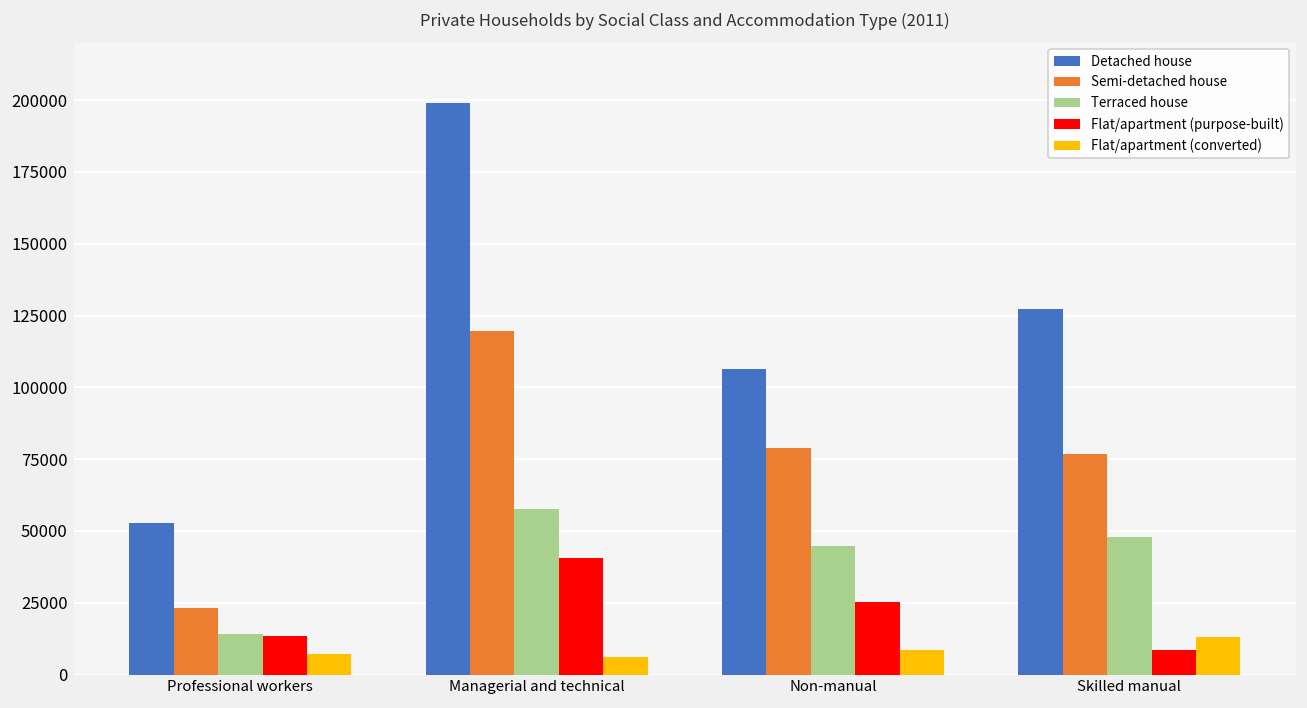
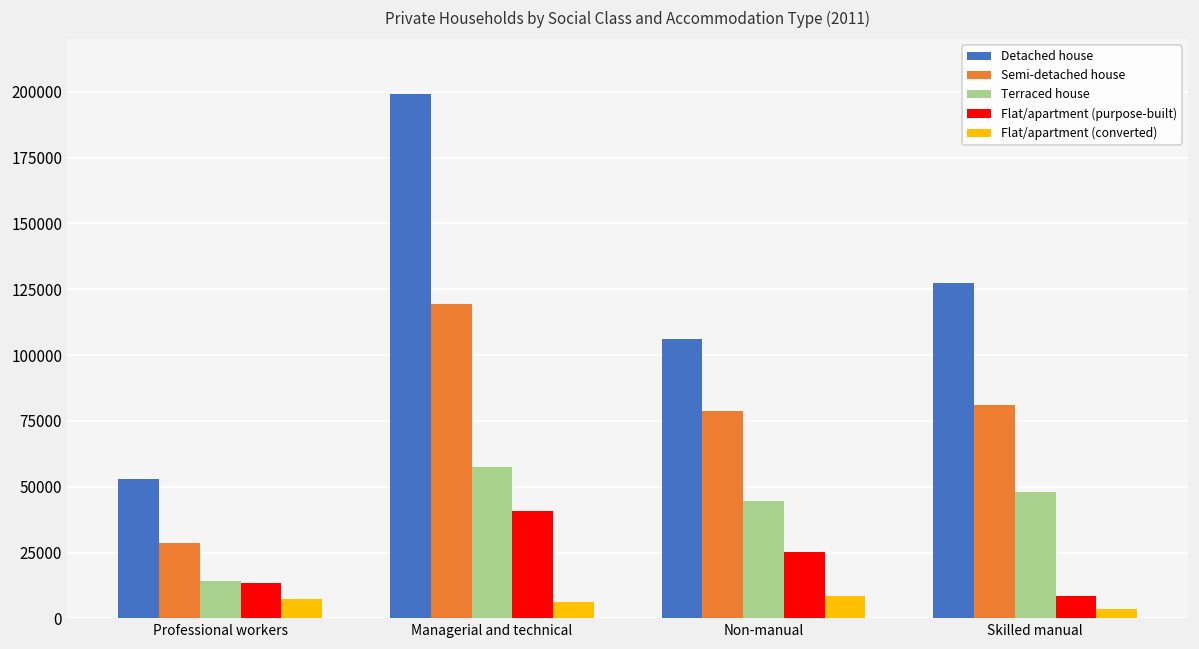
Semi-detached house, Professional workers: 23000 -> 28000
Semi-detached house, Skilled manual: 77000 -> 81000
Flat/apartment (converted), Skilled manual: 13000 -> 4000
